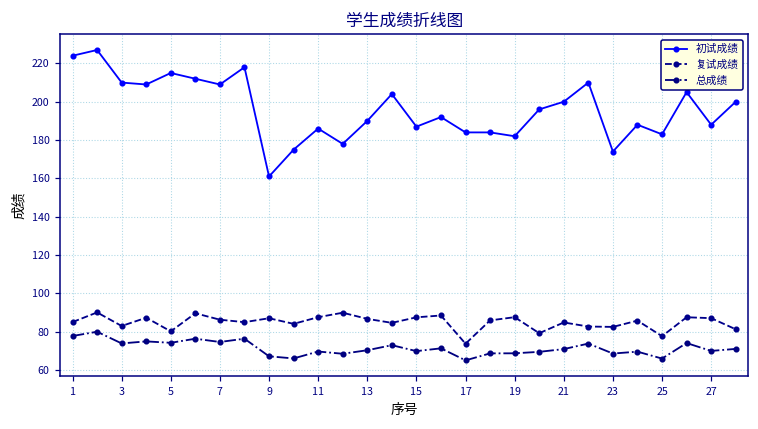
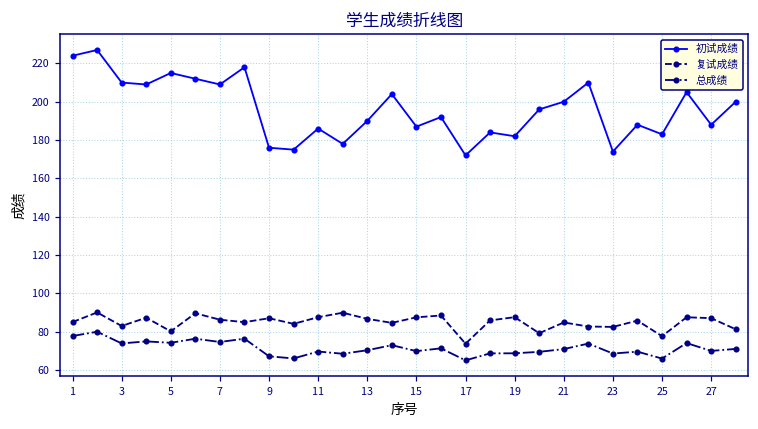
初试成绩, 9: 161 -> 176
初试成绩, 17: 184 -> 172
